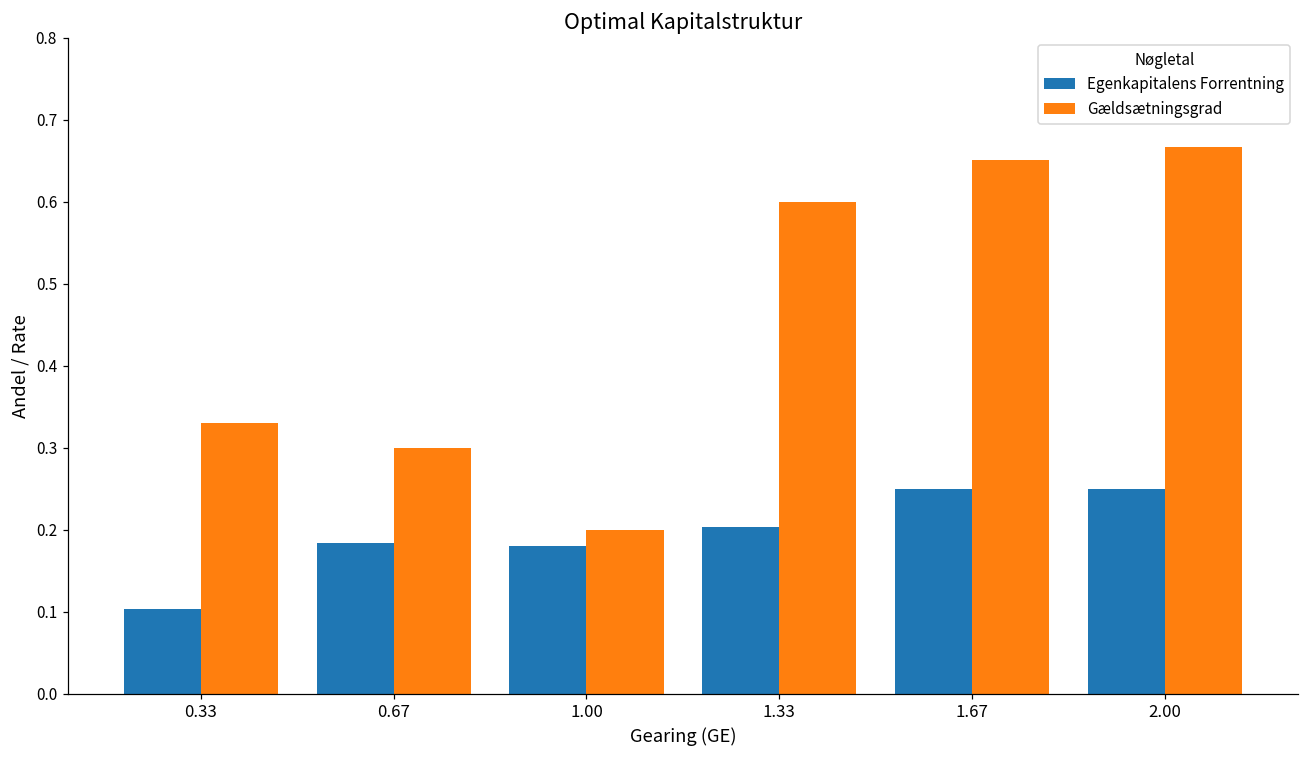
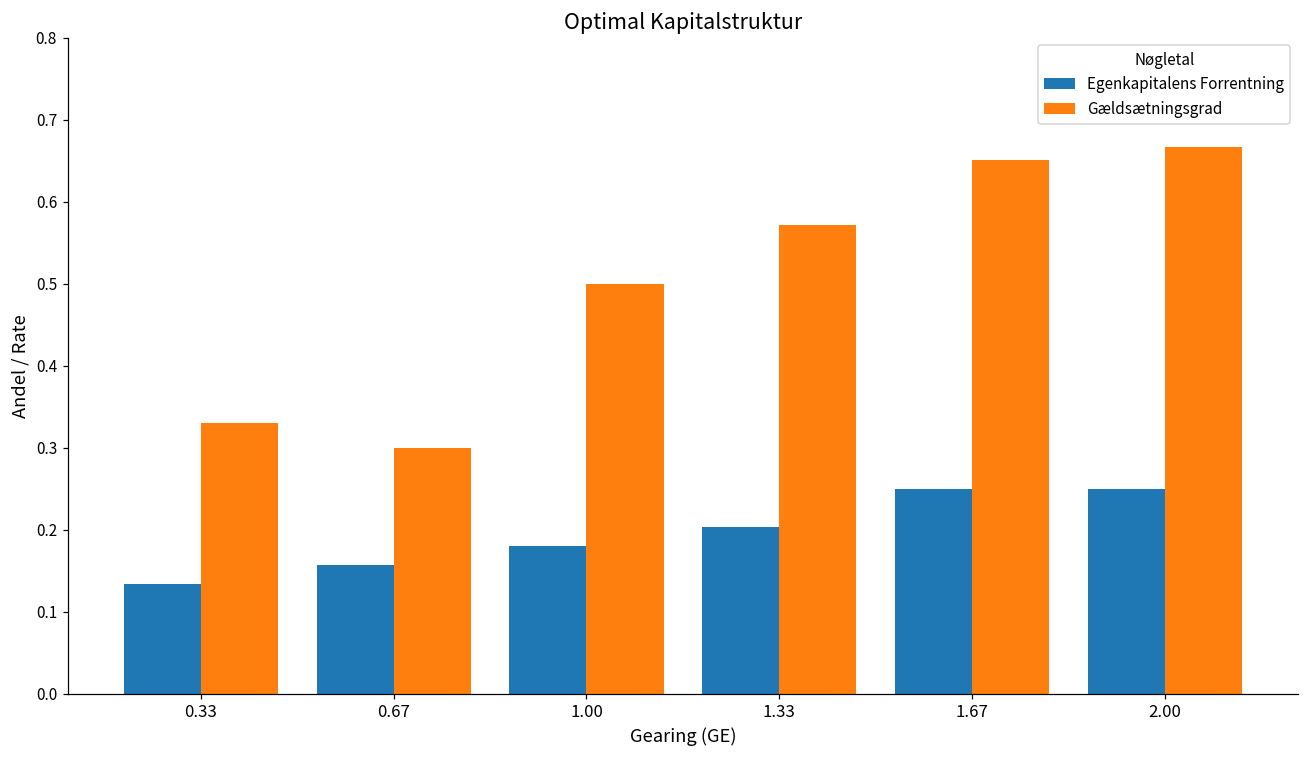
Egenkapitalens Forrentning, 0.33: 0.10 -> 0.13
Egenkapitalens Forrentning, 0.67: 0.18 -> 0.16
Gældsætningsgrad, 1.00: 0.2 -> 0.5
Gældsætningsgrad, 1.33: 0.60 -> 0.57
